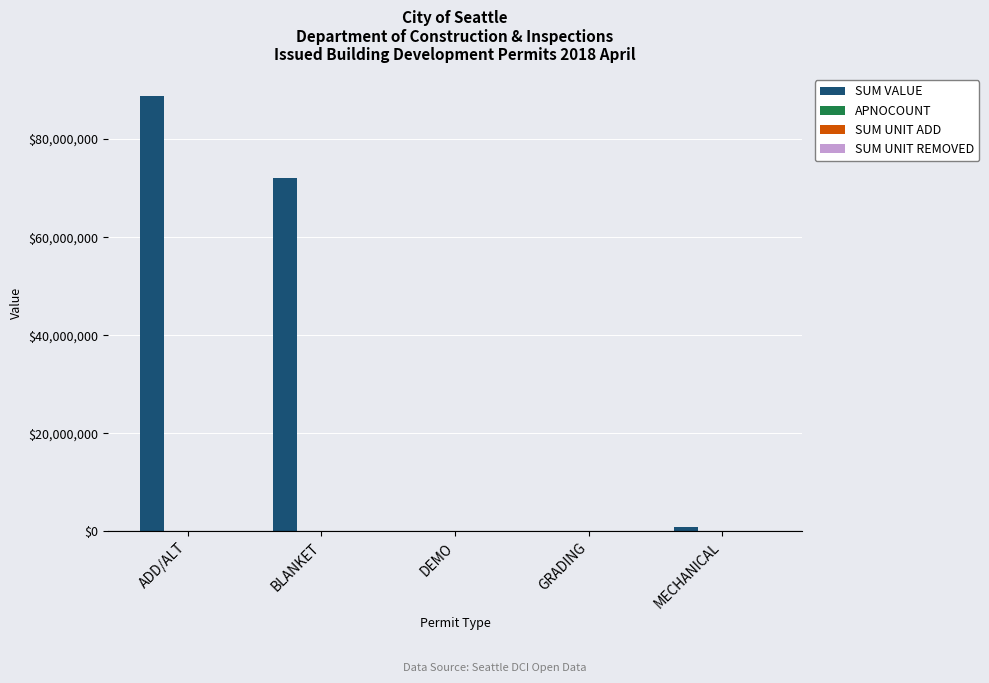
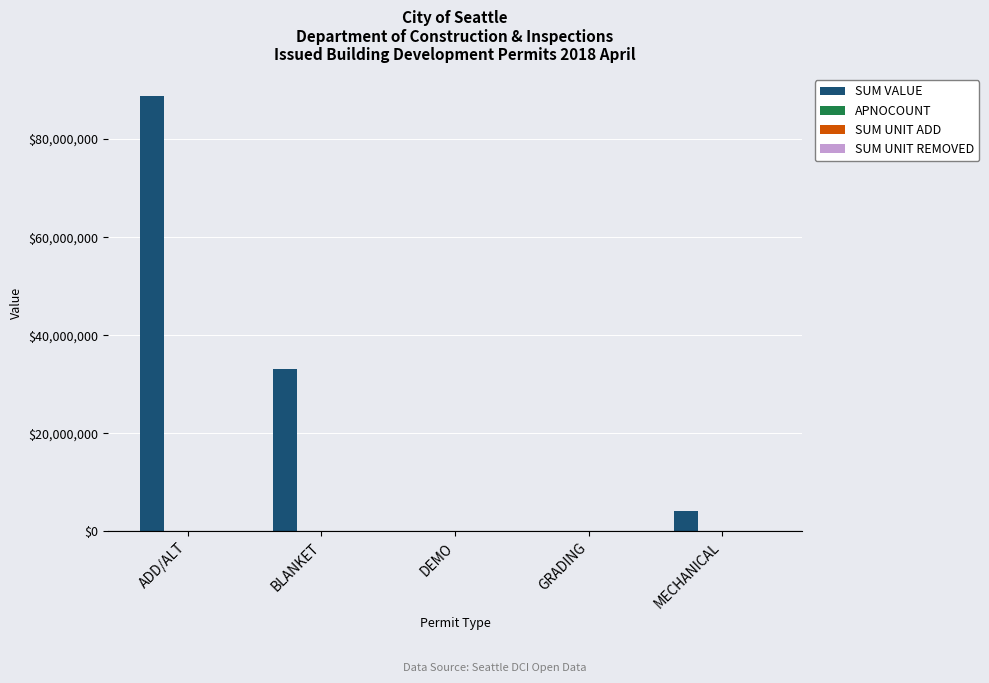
SUM VALUE, BLANKET: $72,000,000 -> $33,000,000
SUM VALUE, MECHANICAL: $1,000,000 -> $4,000,000
